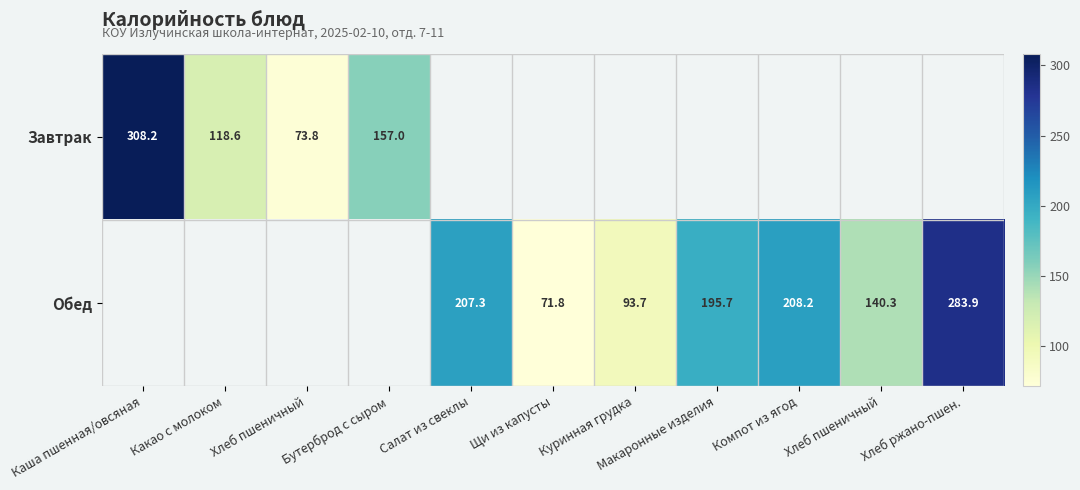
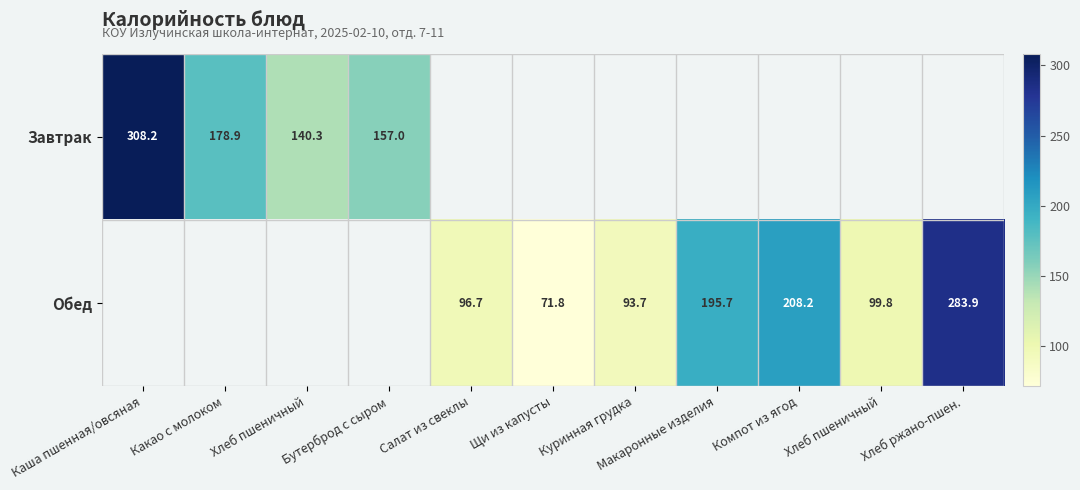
Завтрак, Какао с молоком: 118.6 -> 178.9
Завтрак, Хлеб пшеничный: 73.8 -> 140.3
Обед, Салат из свеклы: 207.3 -> 96.7
Обед, Хлеб пшеничный: 140.3 -> 99.8
